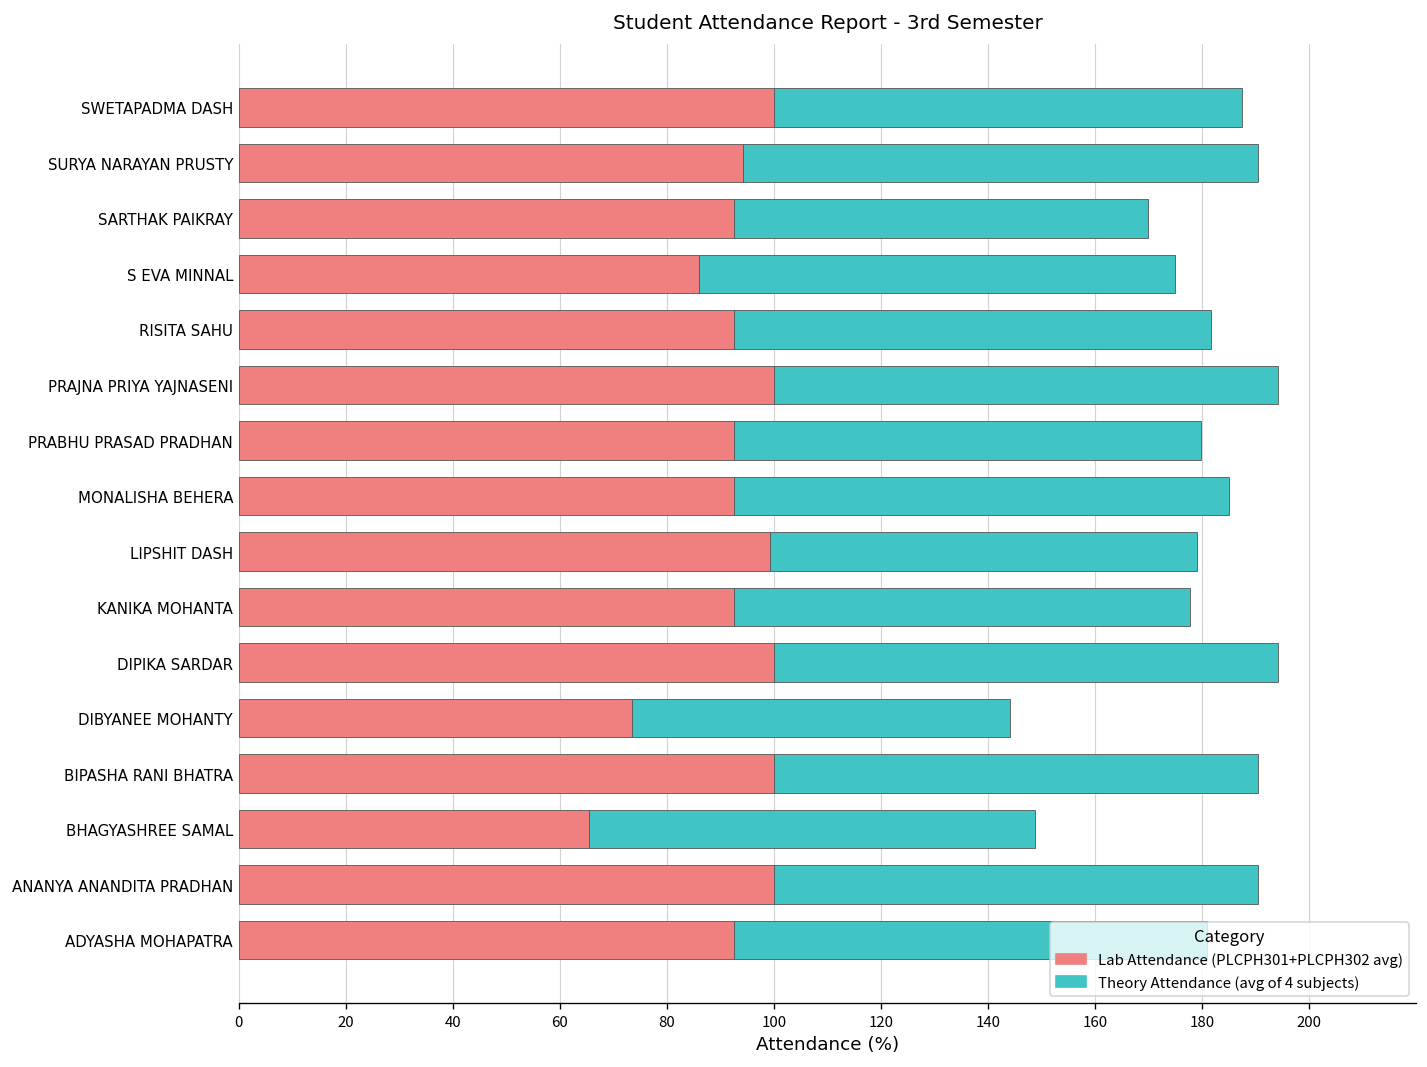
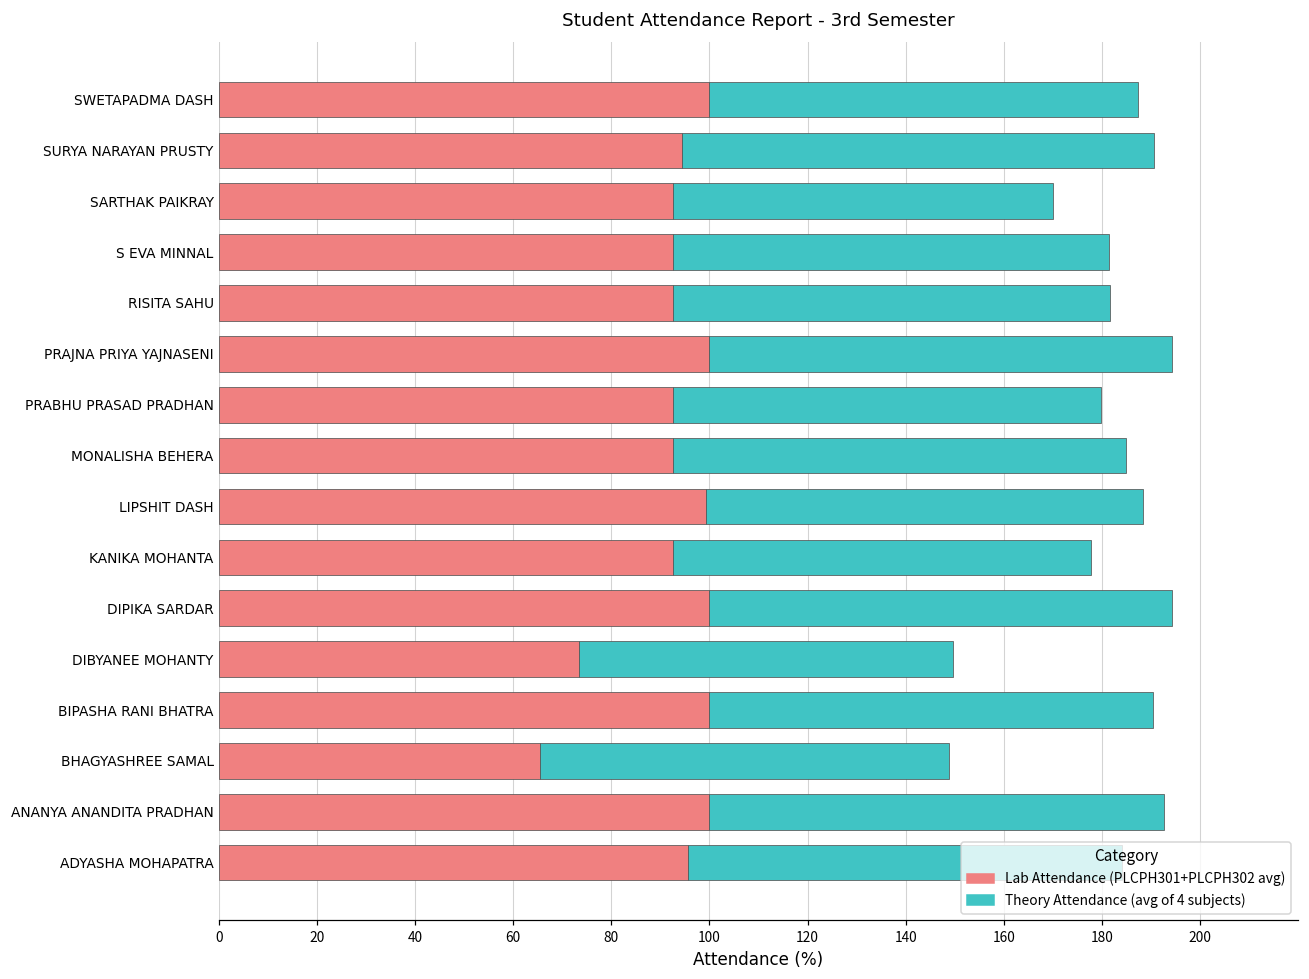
Lab Attendance (PLCPH301+PLCPH302 avg), S EVA MINNAL: 86 -> 93
Theory Attendance (avg of 4 subjects), LIPSHIT DASH: 80 -> 89
Theory Attendance (avg of 4 subjects), DIBYANEE MOHANTY: 71 -> 76
Theory Attendance (avg of 4 subjects), ANANYA ANANDITA PRADHAN: 91 -> 93
Lab Attendance (PLCPH301+PLCPH302 avg), ADYASHA MOHAPATRA: 93 -> 96
